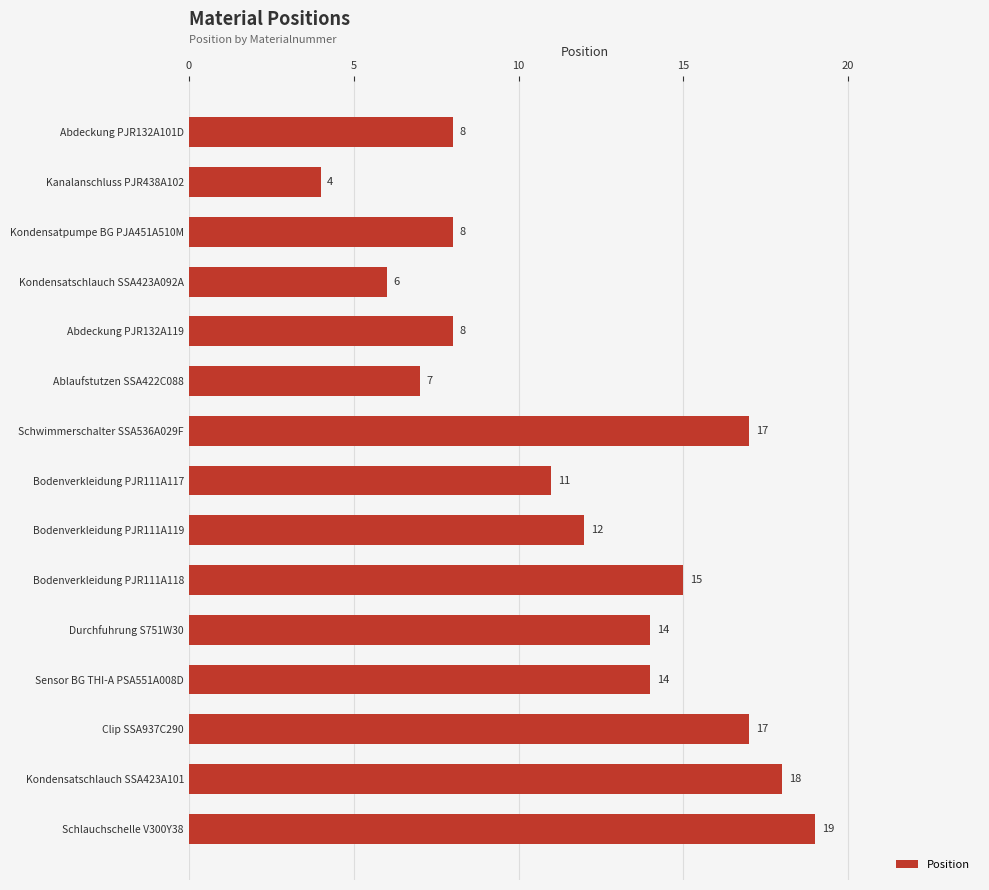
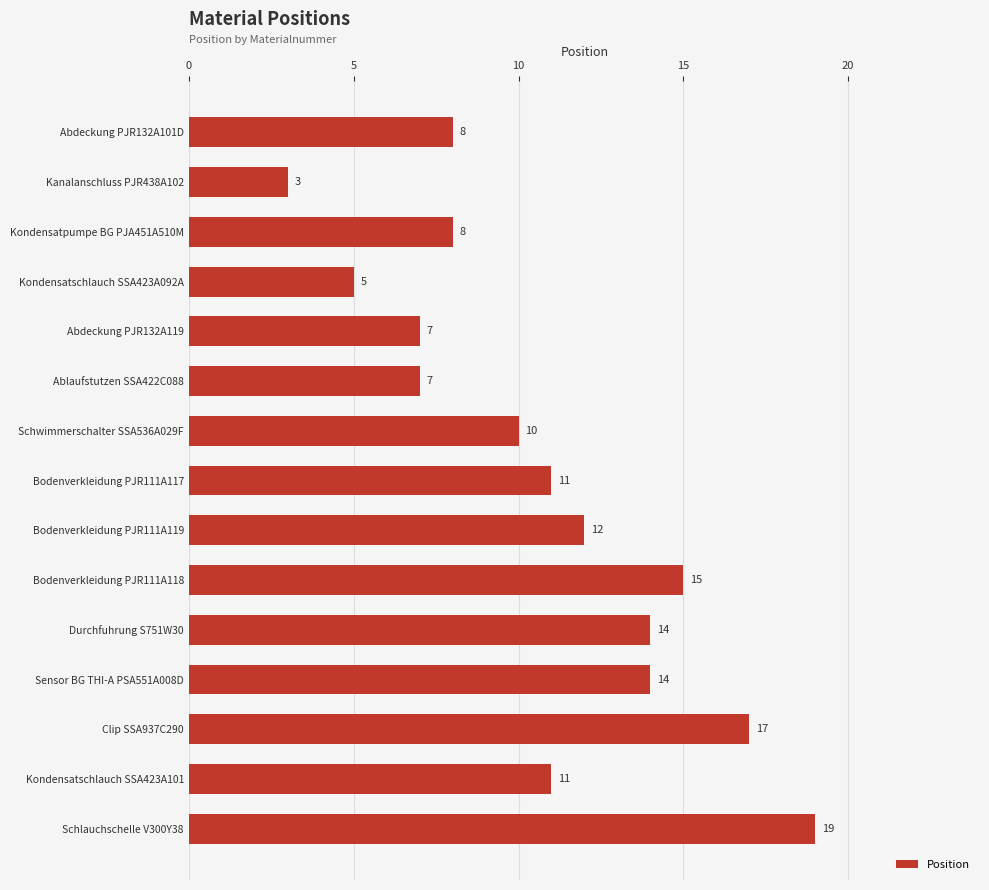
Kanalanschluss PJR438A102: 4 -> 3
Kondensatschlauch SSA423A092A: 6 -> 5
Abdeckung PJR132A119: 8 -> 7
Schwimmerschalter SSA536A029F: 17 -> 10
Kondensatschlauch SSA423A101: 18 -> 11
